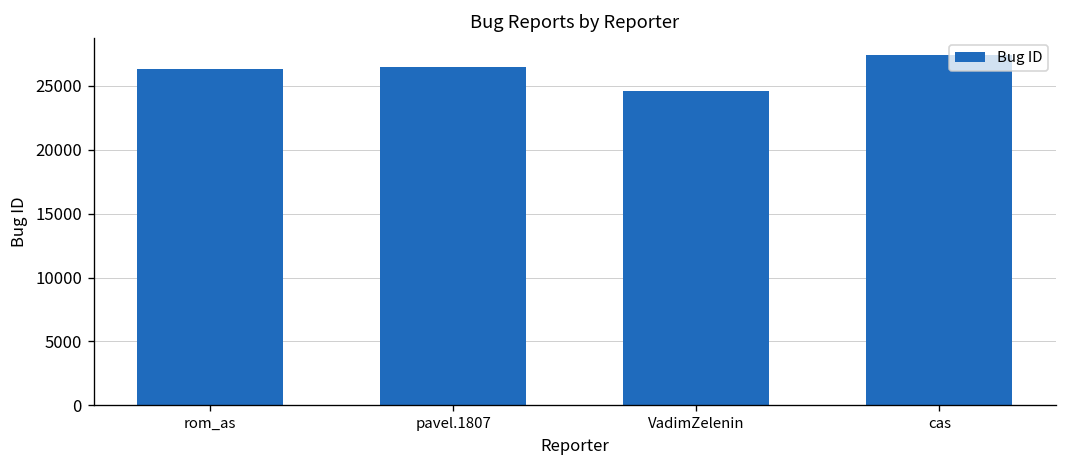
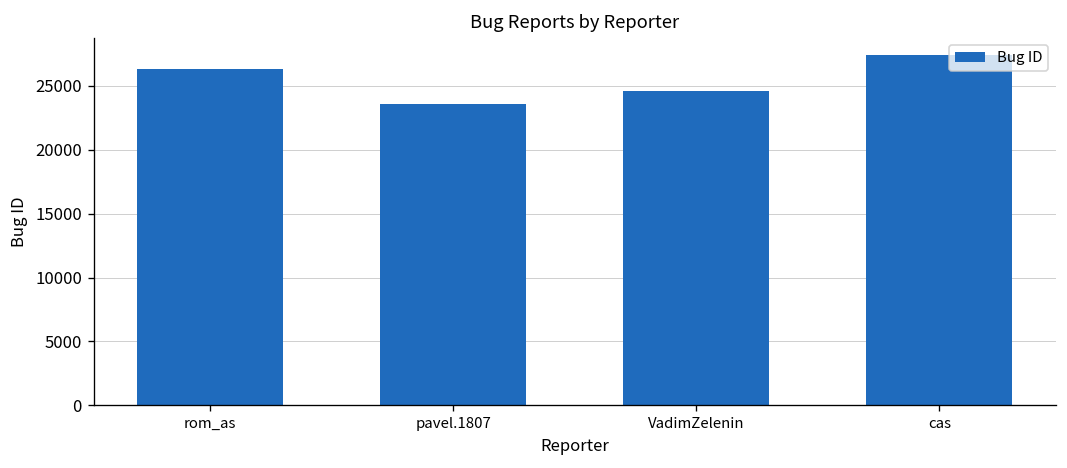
pavel.1807: 26500 -> 23600
